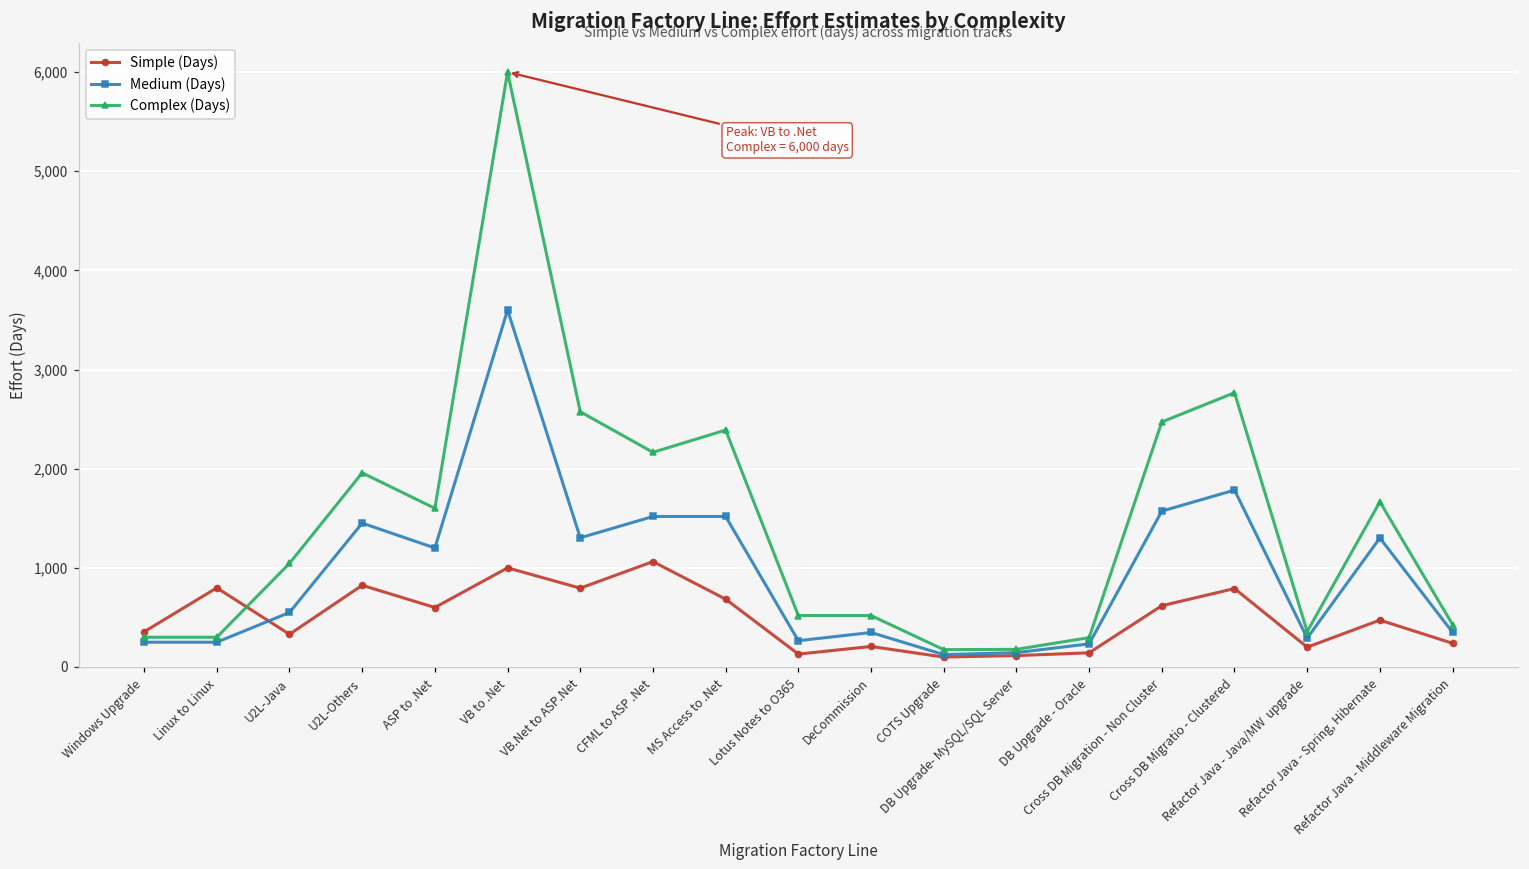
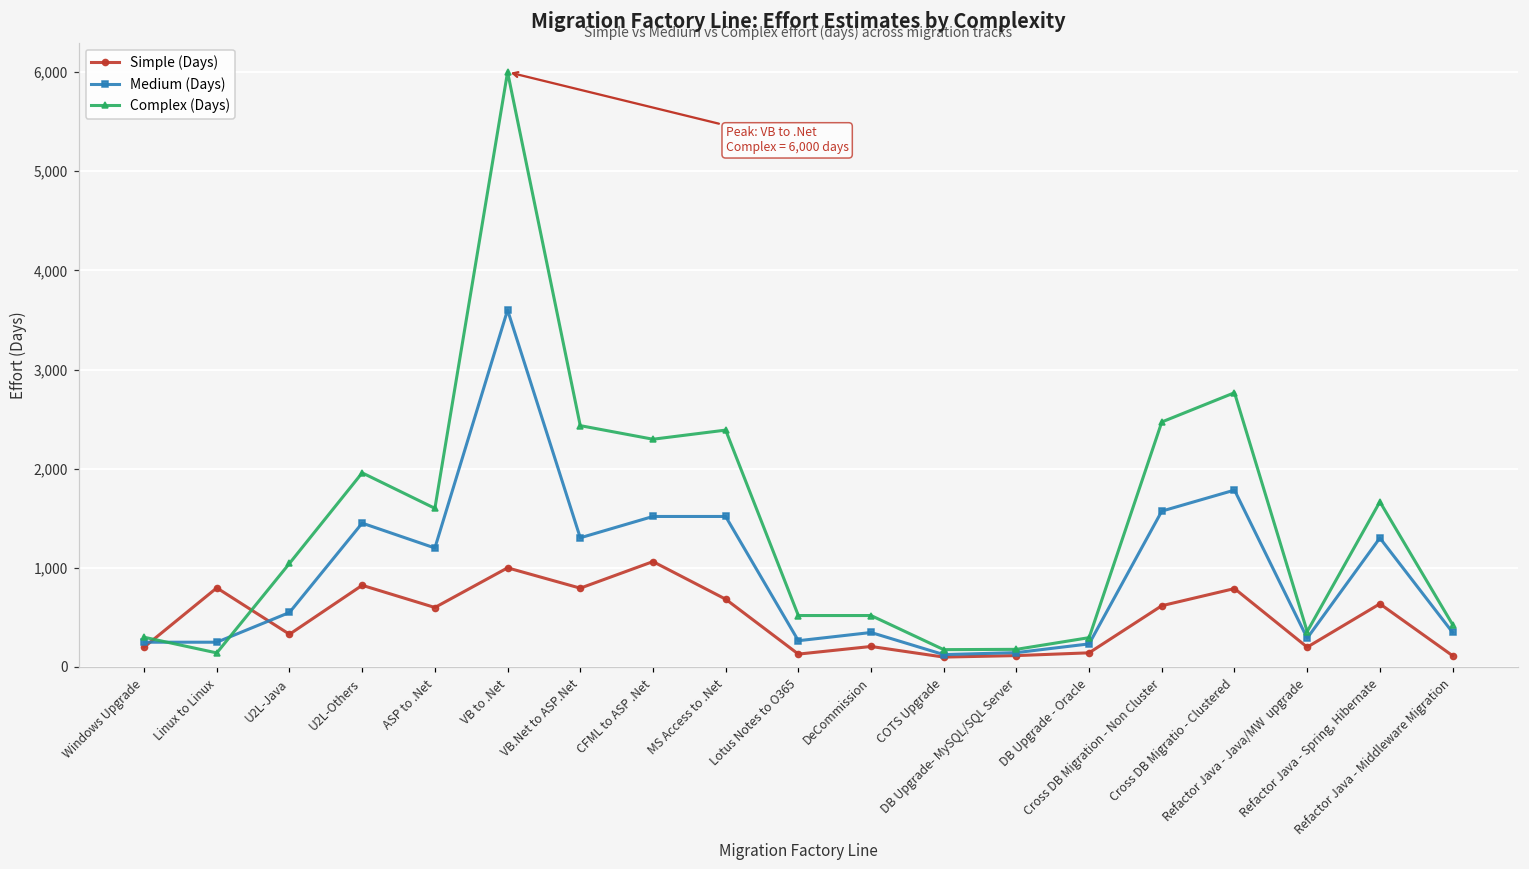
Simple (Days), Windows Upgrade: 400 -> 200
Complex (Days), Linux to Linux: 300 -> 100
Complex (Days), VB.Net to ASP.Net: 2,600 -> 2,400
Complex (Days), CFML to ASP .Net: 2,200 -> 2,300
Simple (Days), Refactor Java - Spring, Hibernate: 500 -> 600
Simple (Days), Refactor Java - Middleware Migration: 200 -> 100
